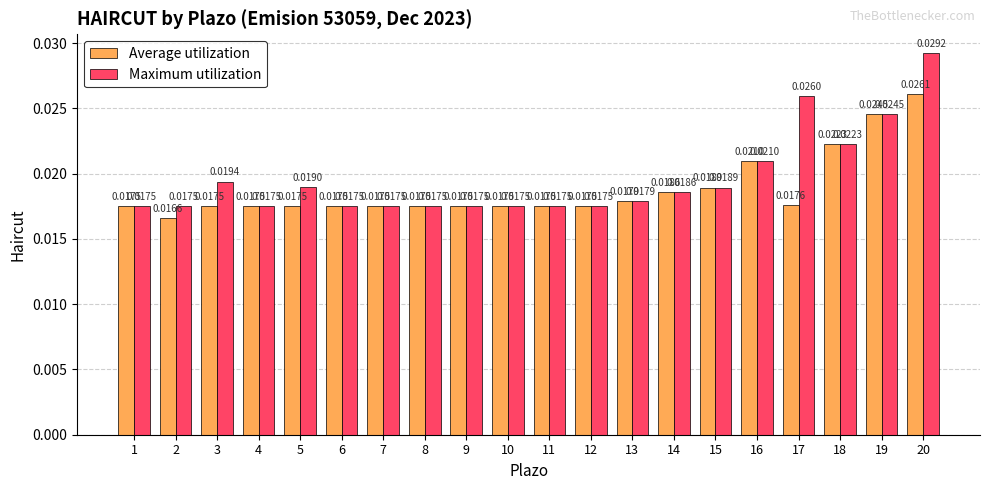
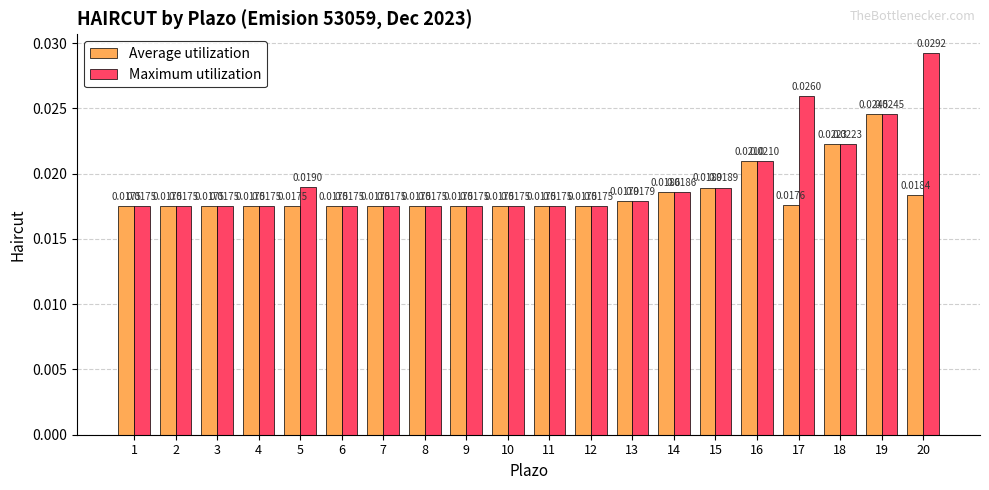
Average utilization, 2: 0.0166 -> 0.0175
Maximum utilization, 3: 0.0194 -> 0.0175
Average utilization, 20: 0.0261 -> 0.0184
